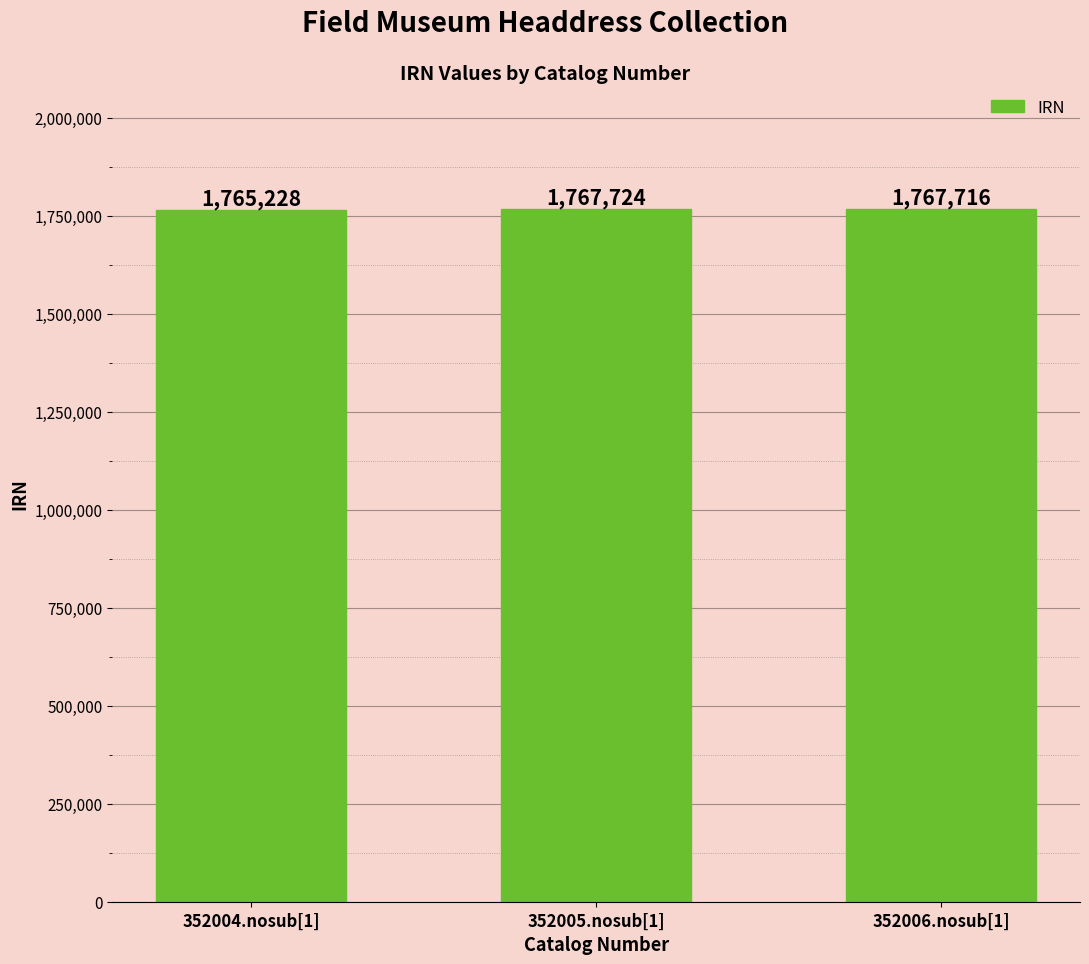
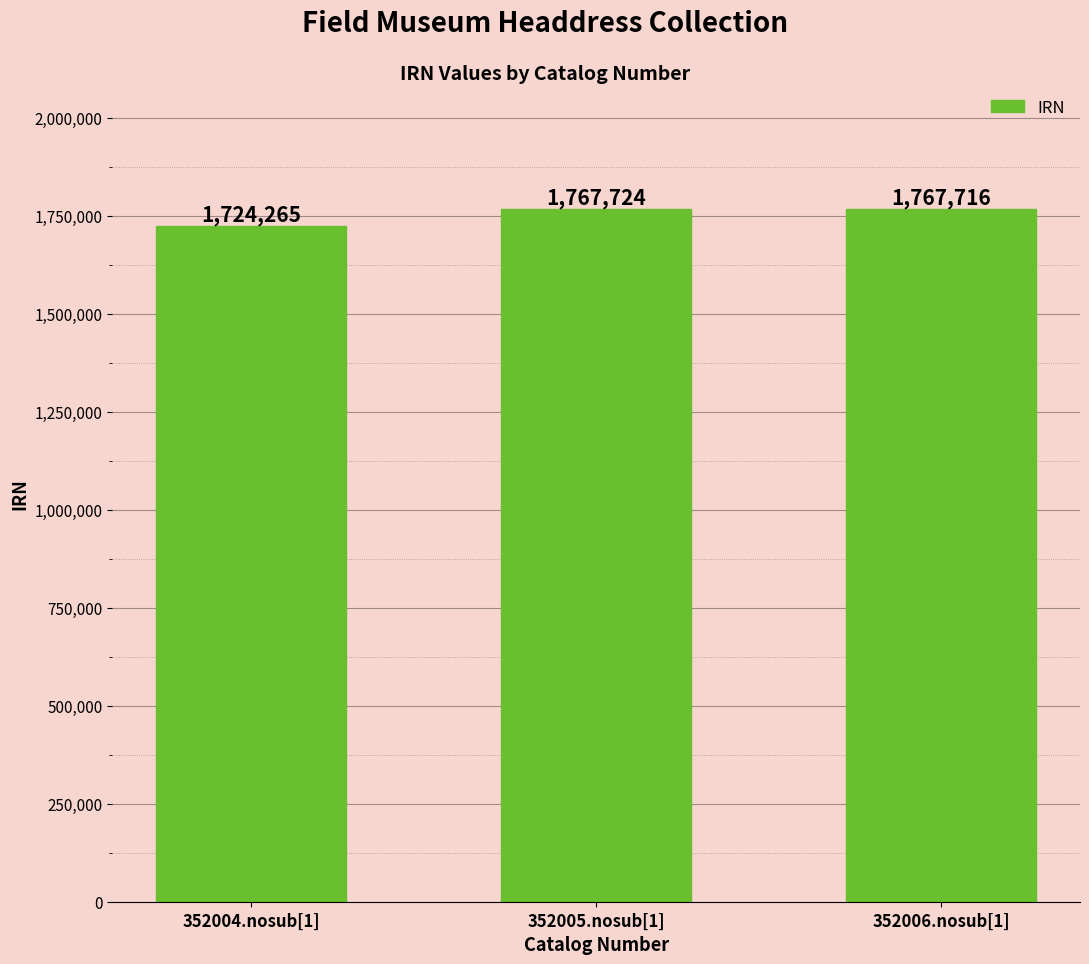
352004.nosub[1]: 1,765,228 -> 1,724,265
